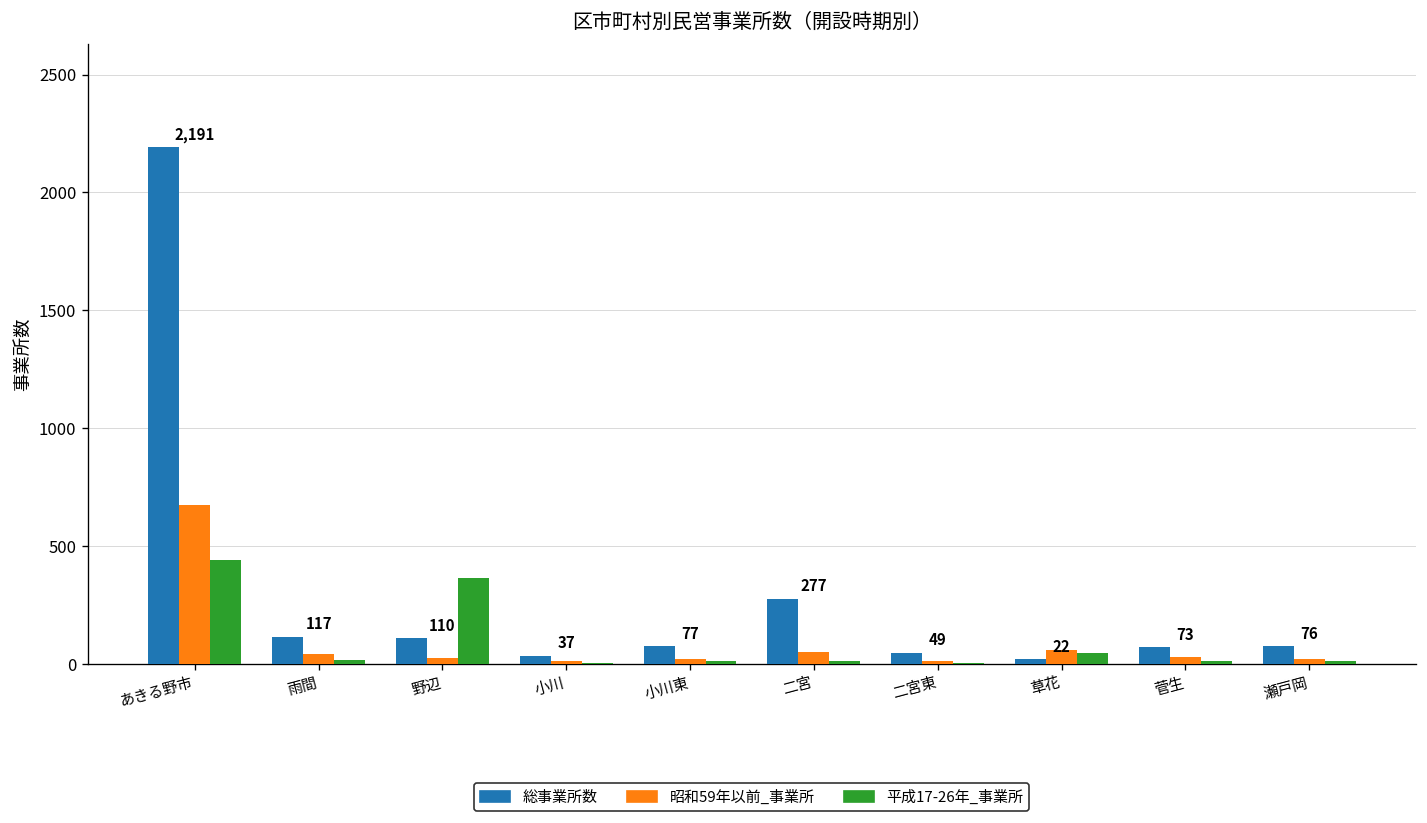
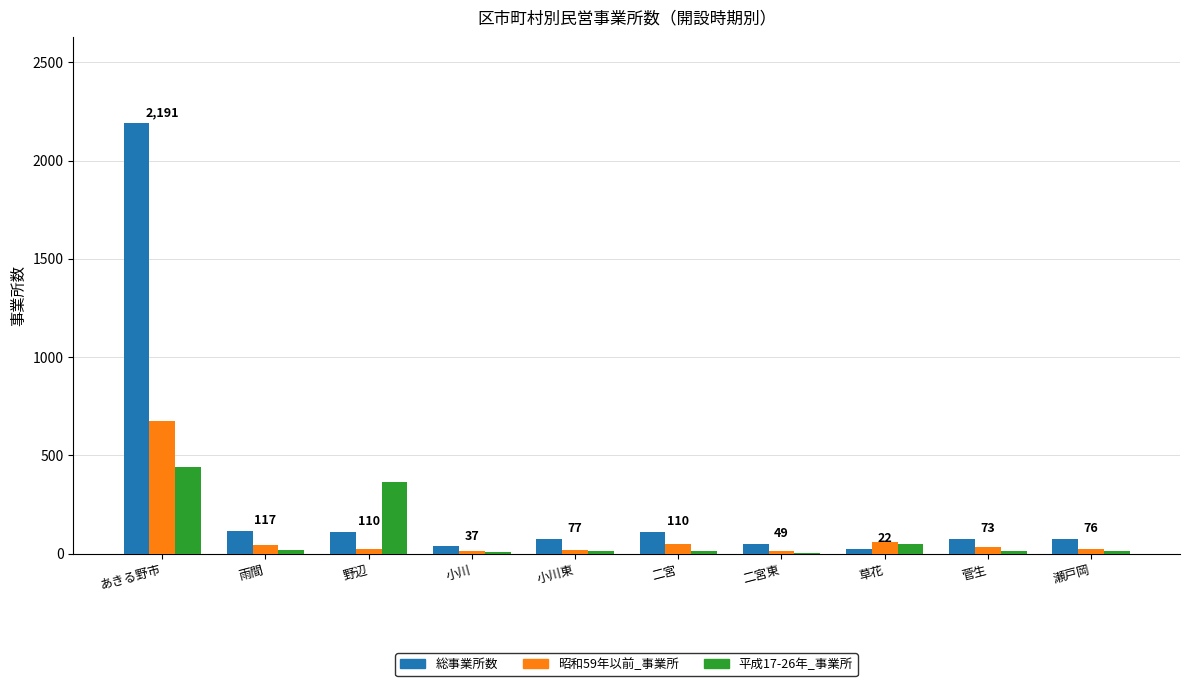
総事業所数, 二宮: 277 -> 110
